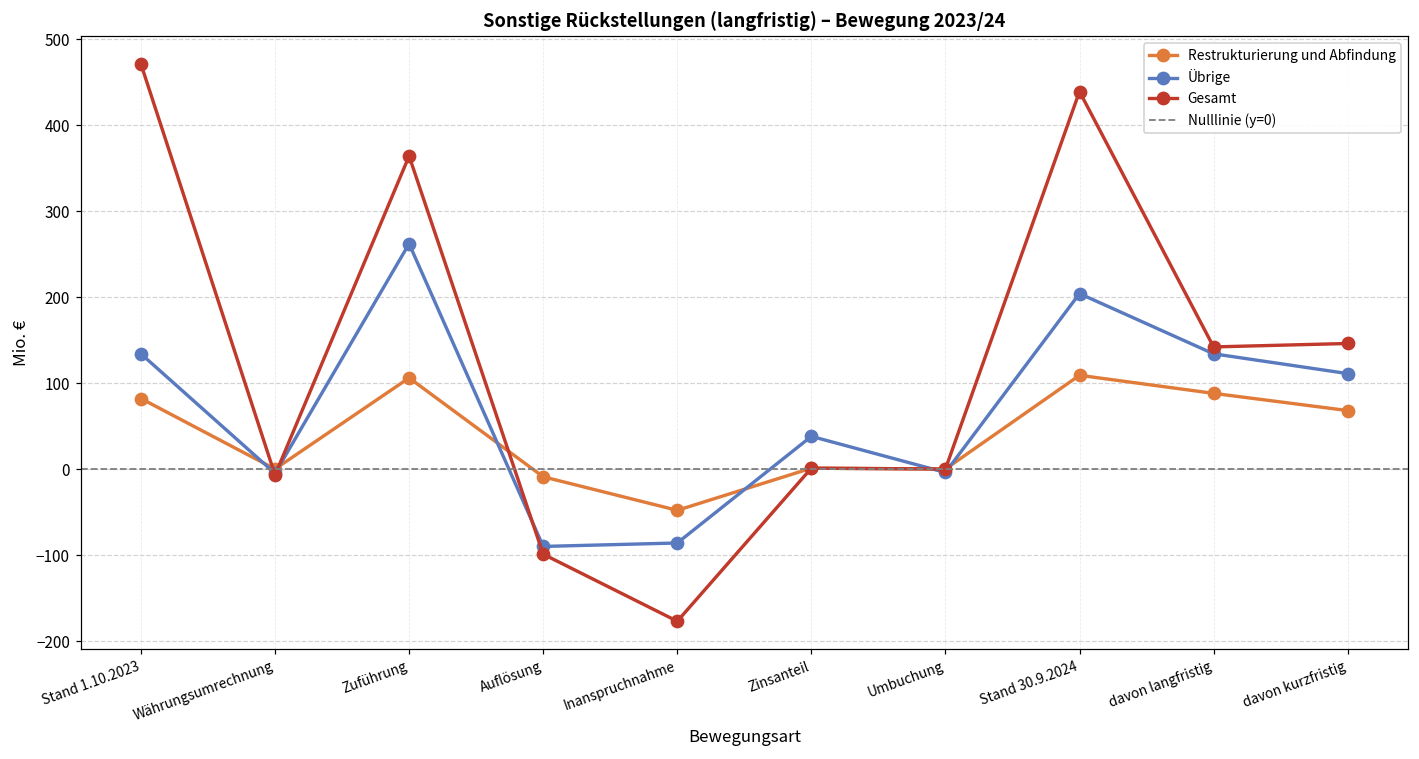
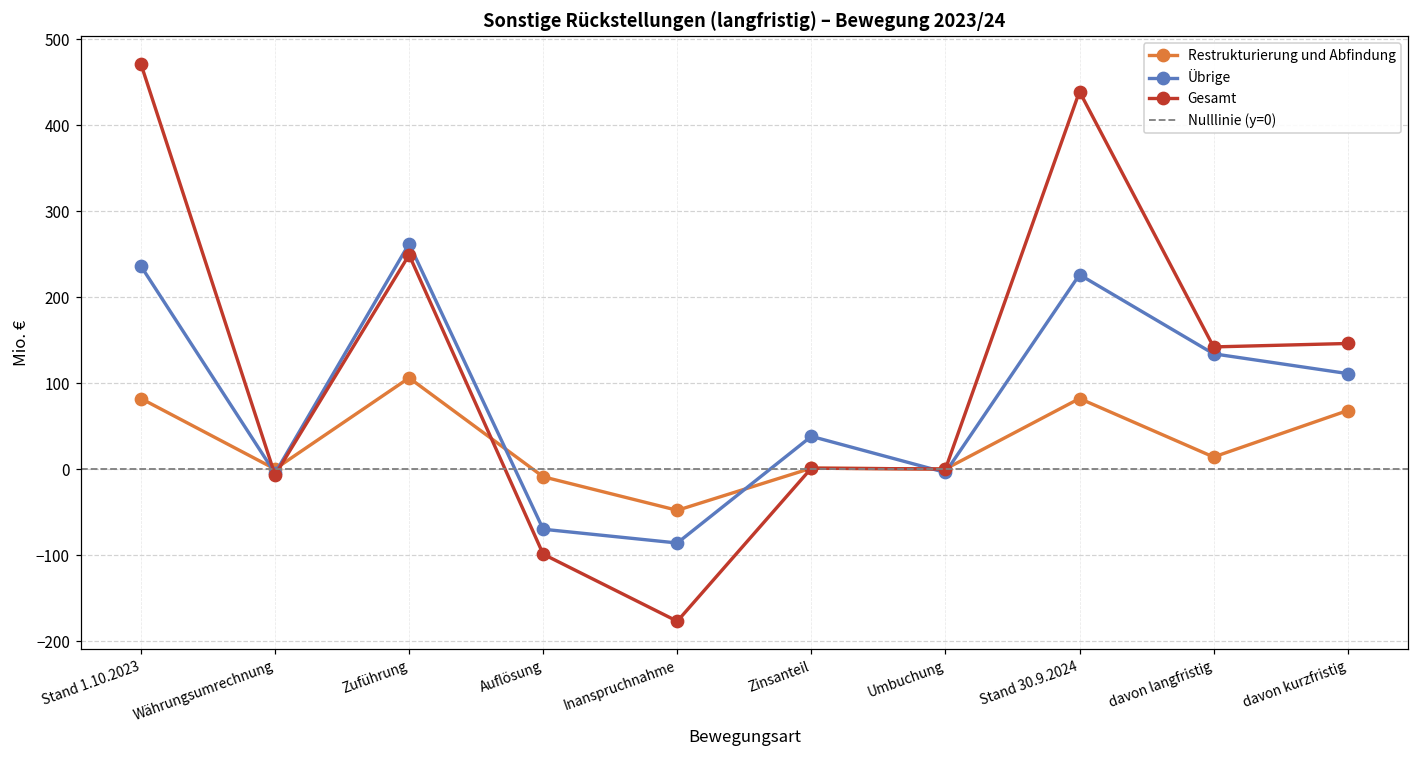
Übrige, Stand 1.10.2023: 130 -> 240
Gesamt, Zuführung: 360 -> 250
Übrige, Auflösung: -90 -> -70
Restrukturierung und Abfindung, Stand 30.9.2024: 110 -> 80
Übrige, Stand 30.9.2024: 200 -> 230
Restrukturierung und Abfindung, davon langfristig: 90 -> 10
